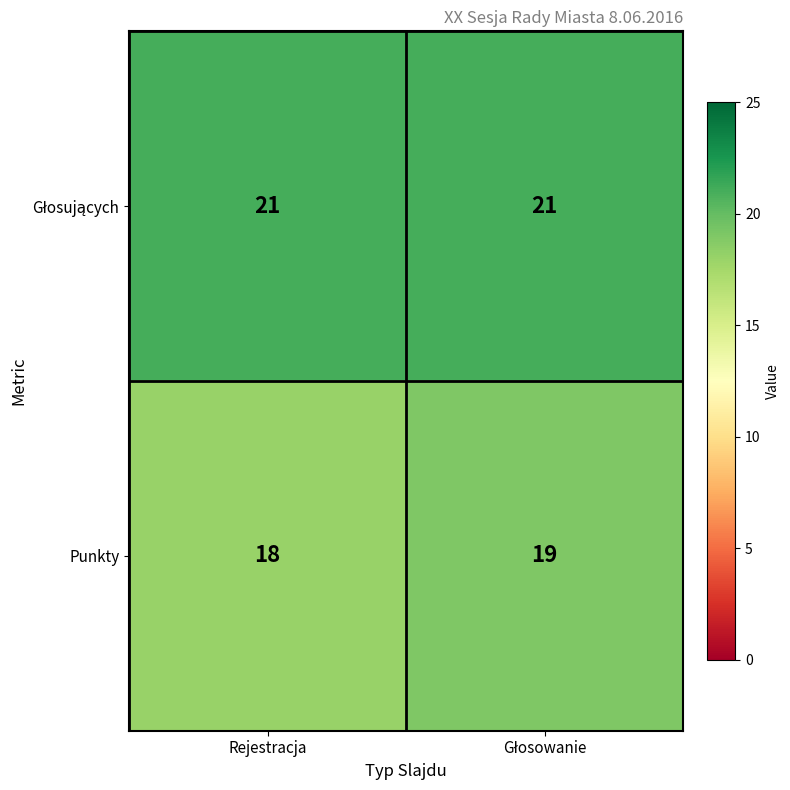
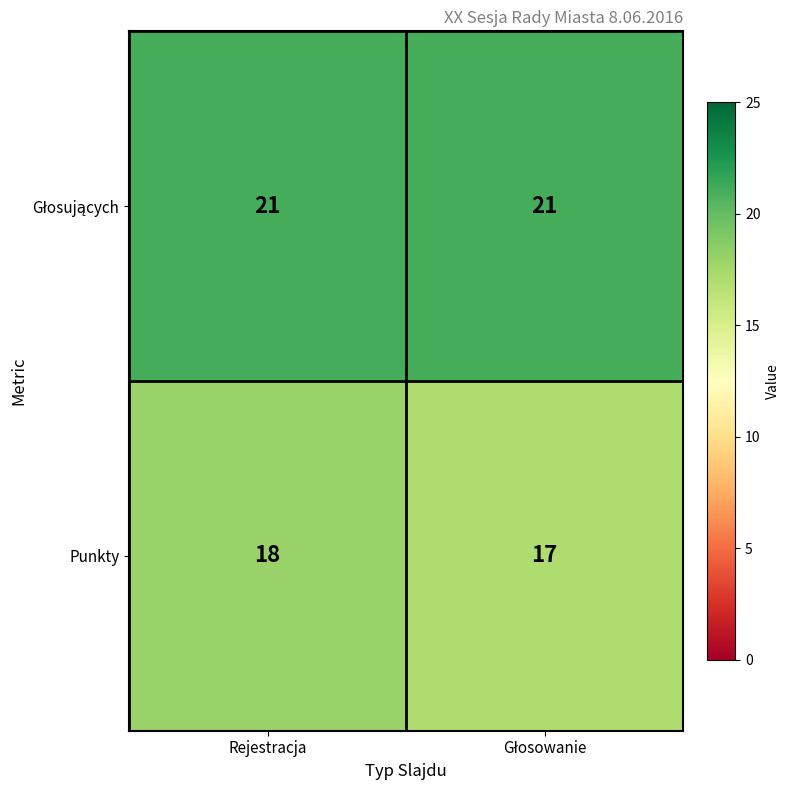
Punkty, Głosowanie: 19 -> 17
